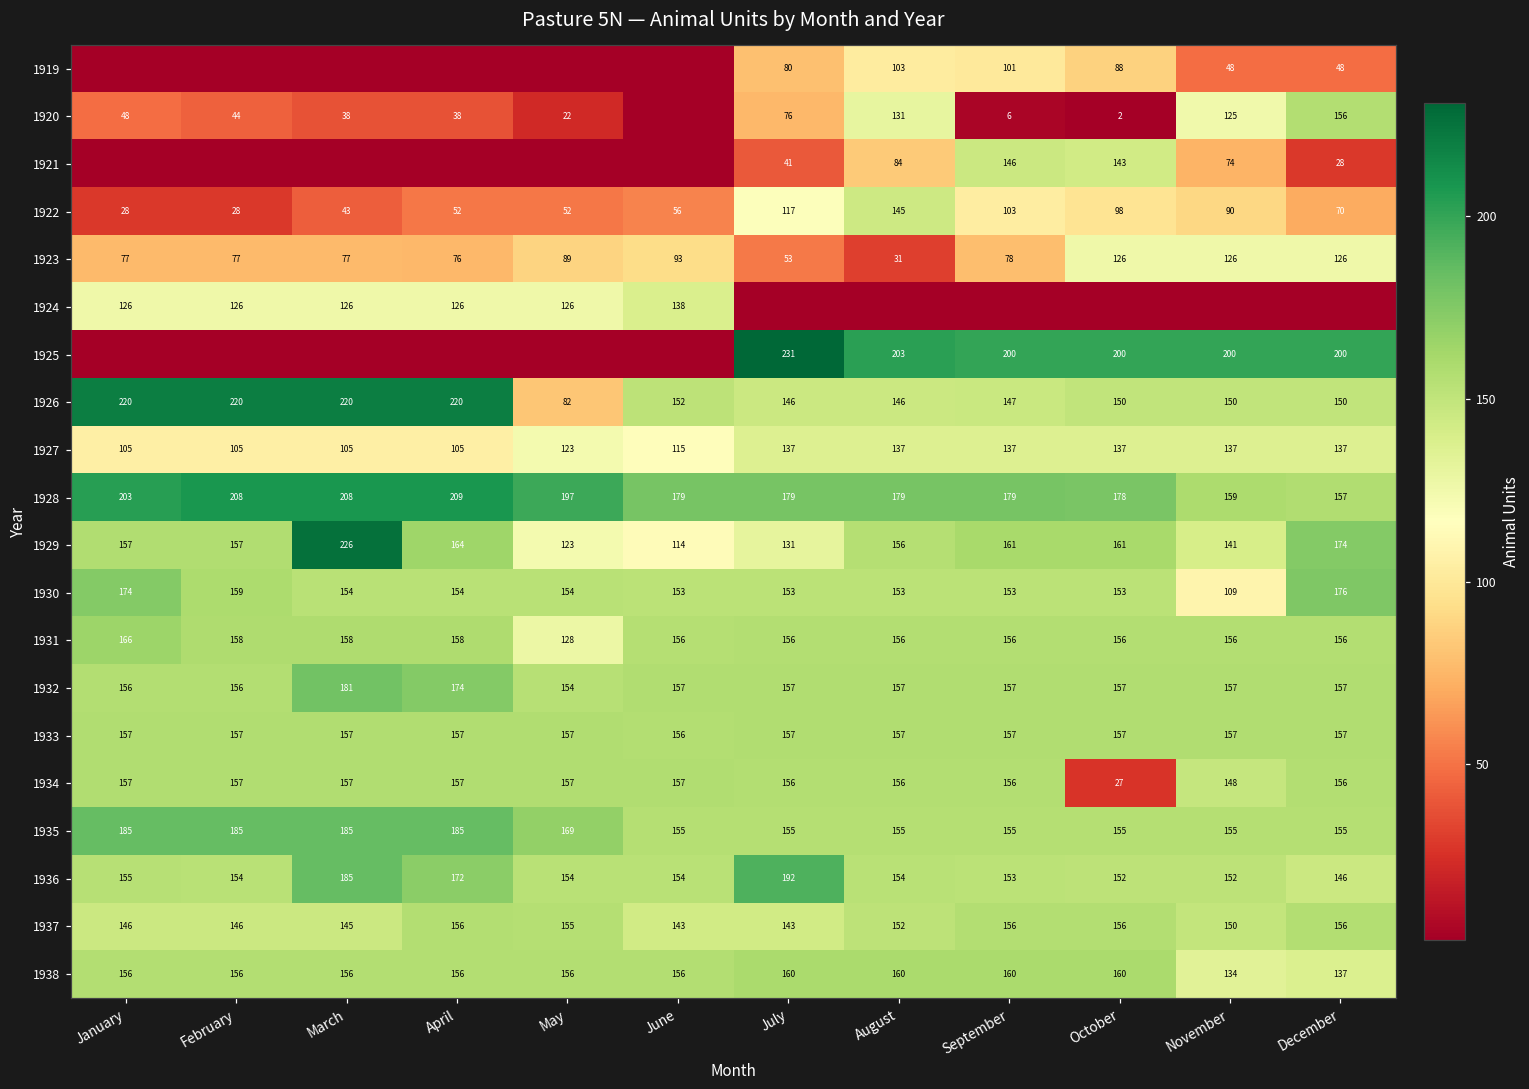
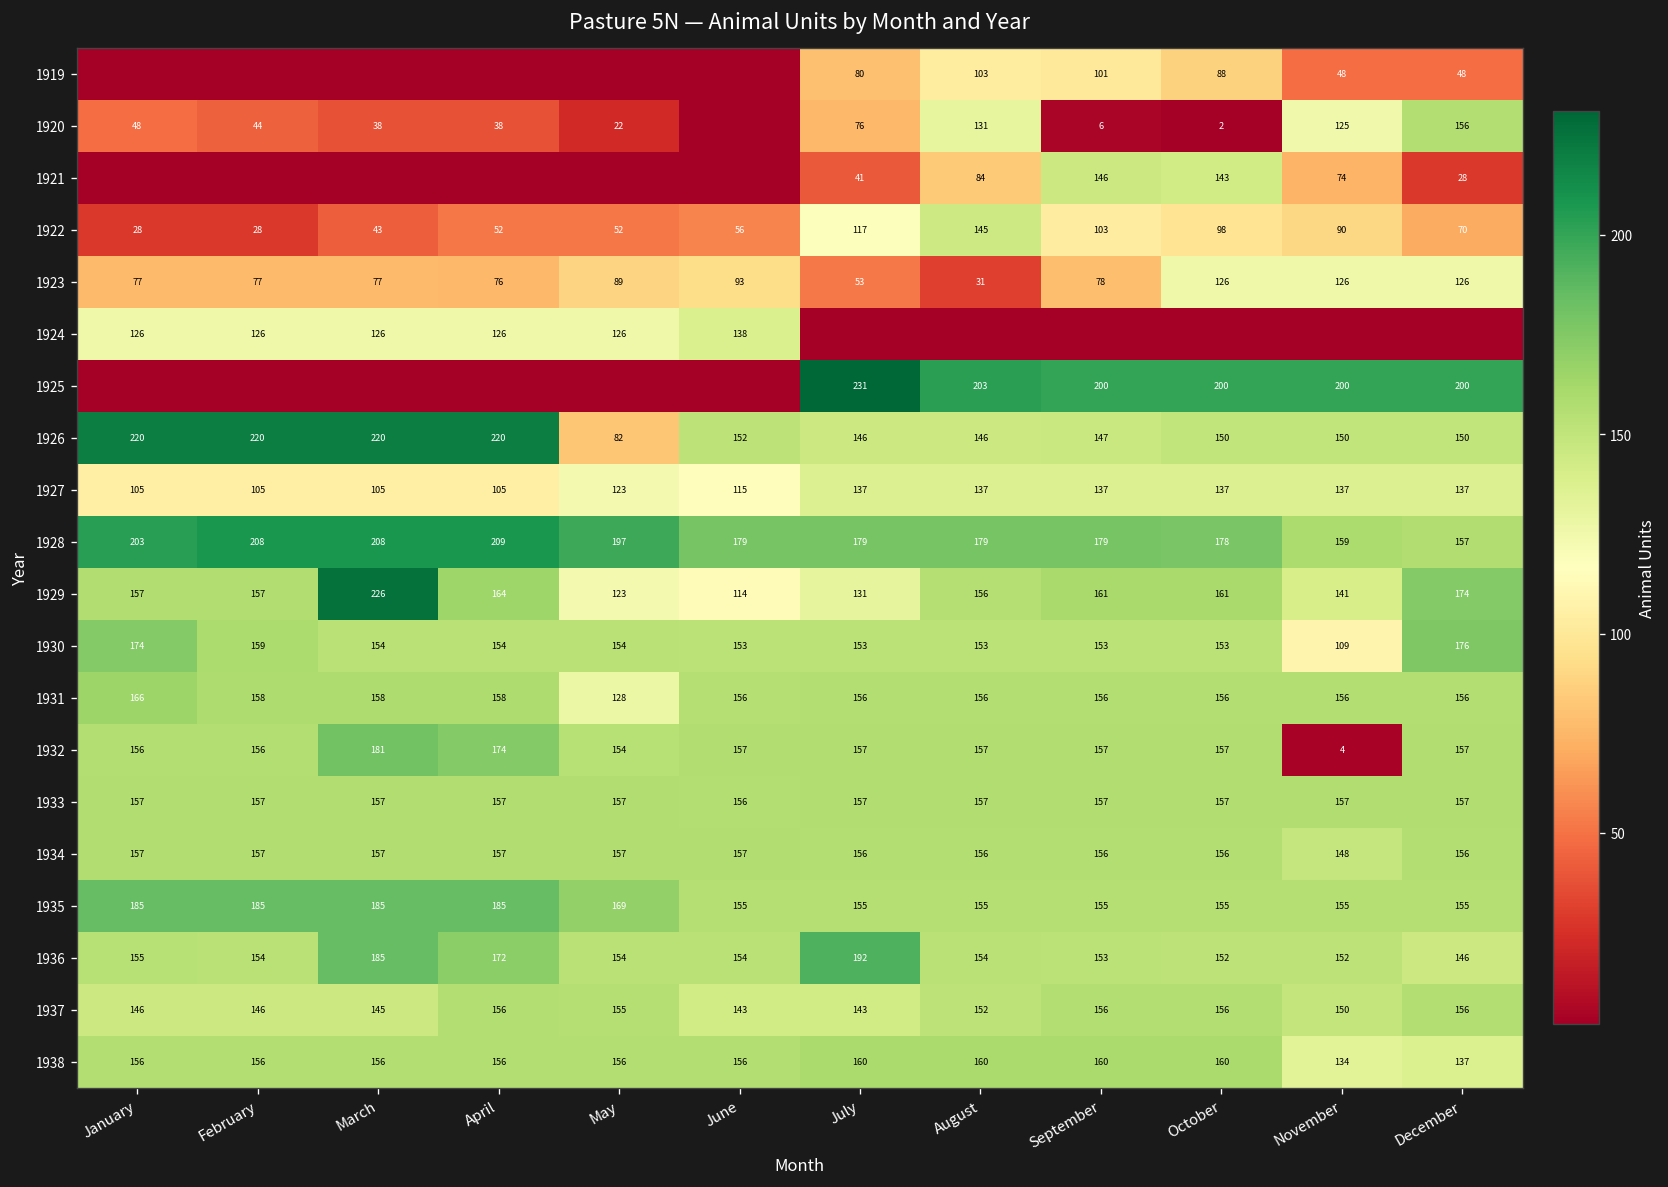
1932, November: 157 -> 4
1934, October: 27 -> 156
